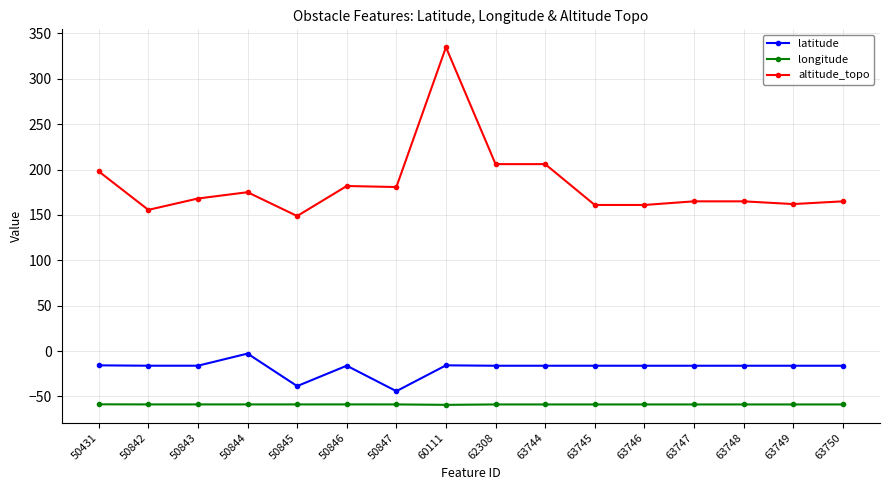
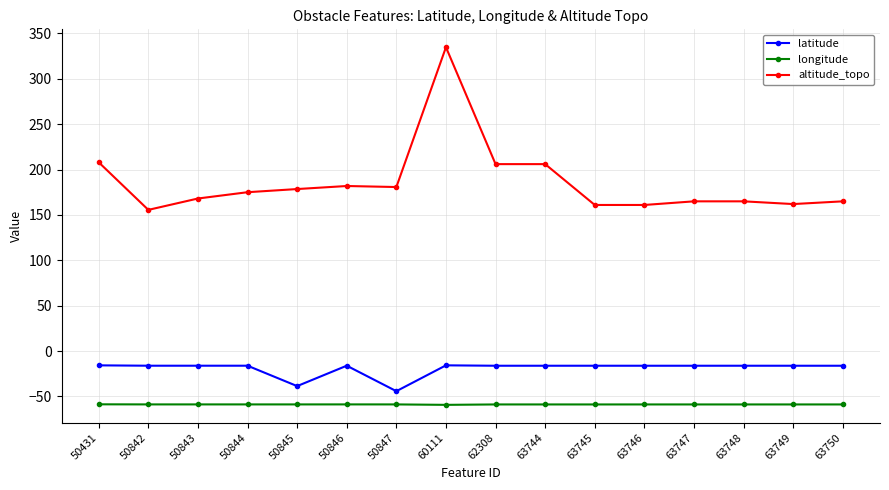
altitude_topo, 50431: 200 -> 210
latitude, 50844: 0 -> -20
altitude_topo, 50845: 150 -> 180
